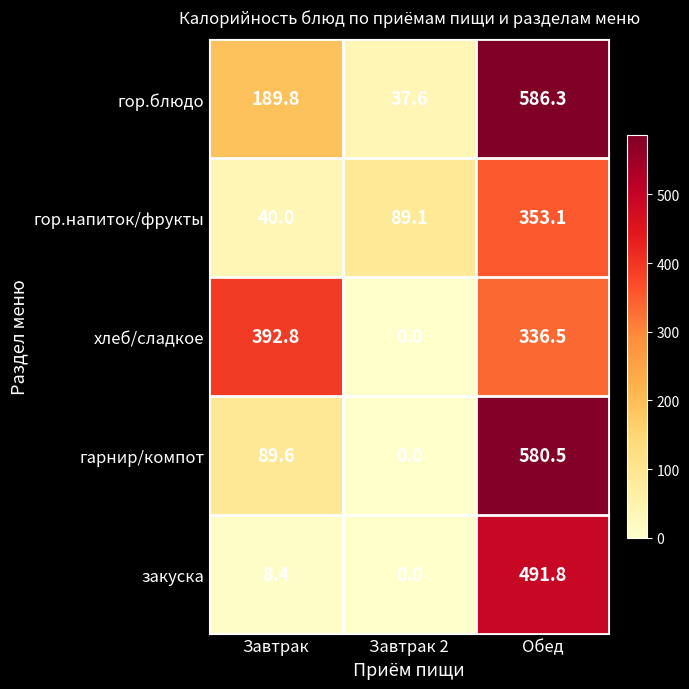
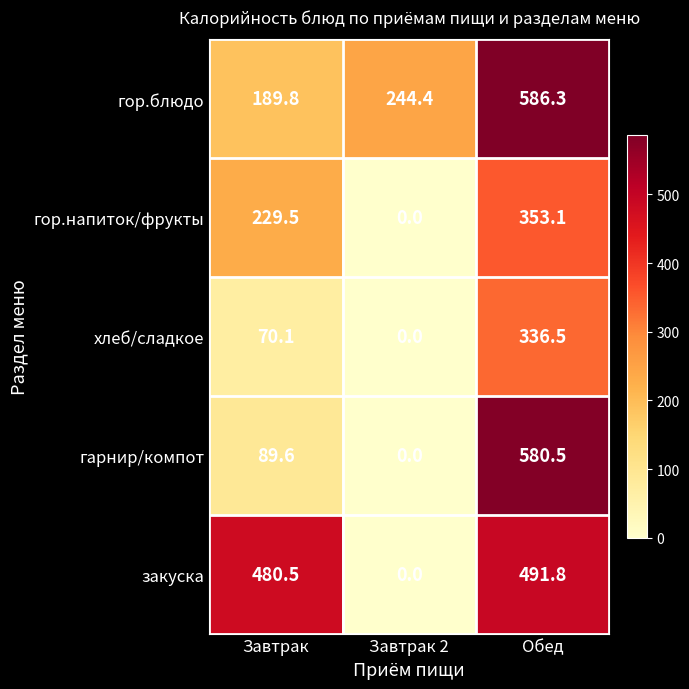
гор.блюдо, Завтрак 2: 37.6 -> 244.4
гор.напиток/фрукты, Завтрак: 40.0 -> 229.5
гор.напиток/фрукты, Завтрак 2: 89.1 -> 0.0
хлеб/сладкое, Завтрак: 392.8 -> 70.1
закуска, Завтрак: 8.4 -> 480.5
